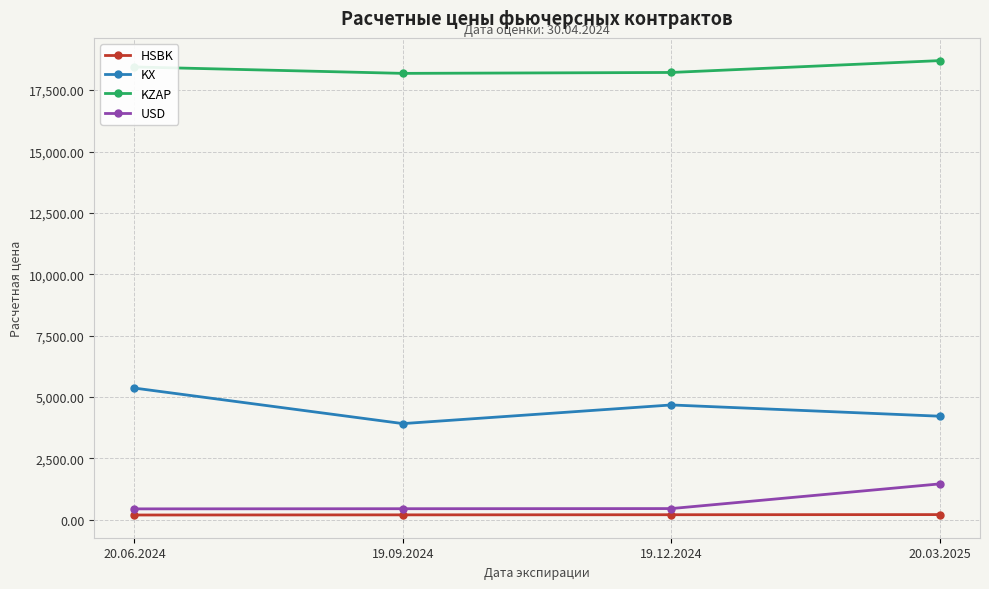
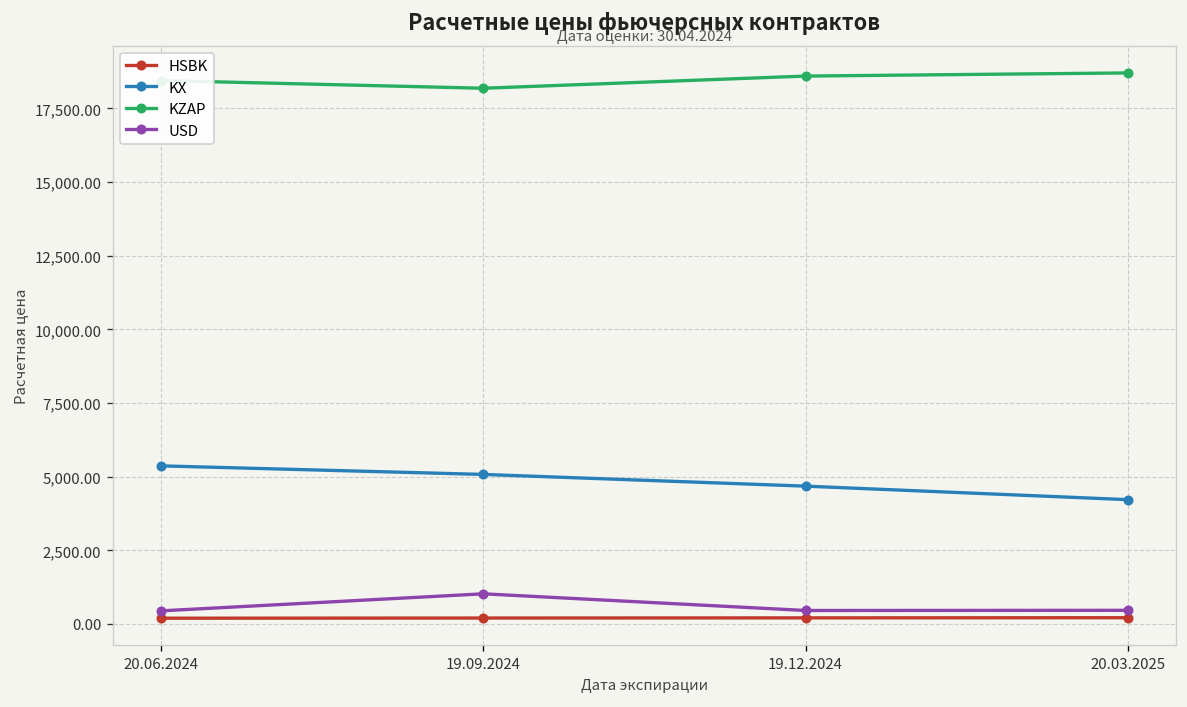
KX, 19.09.2024: 3,900 -> 5,100
USD, 19.09.2024: 500 -> 1,000
KZAP, 19.12.2024: 18,200 -> 18,600
USD, 20.03.2025: 1,500 -> 500
